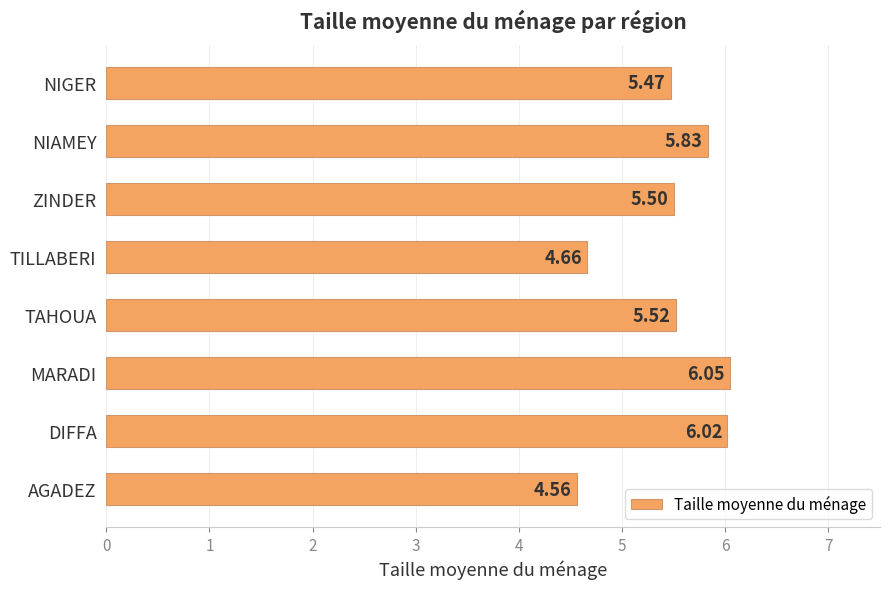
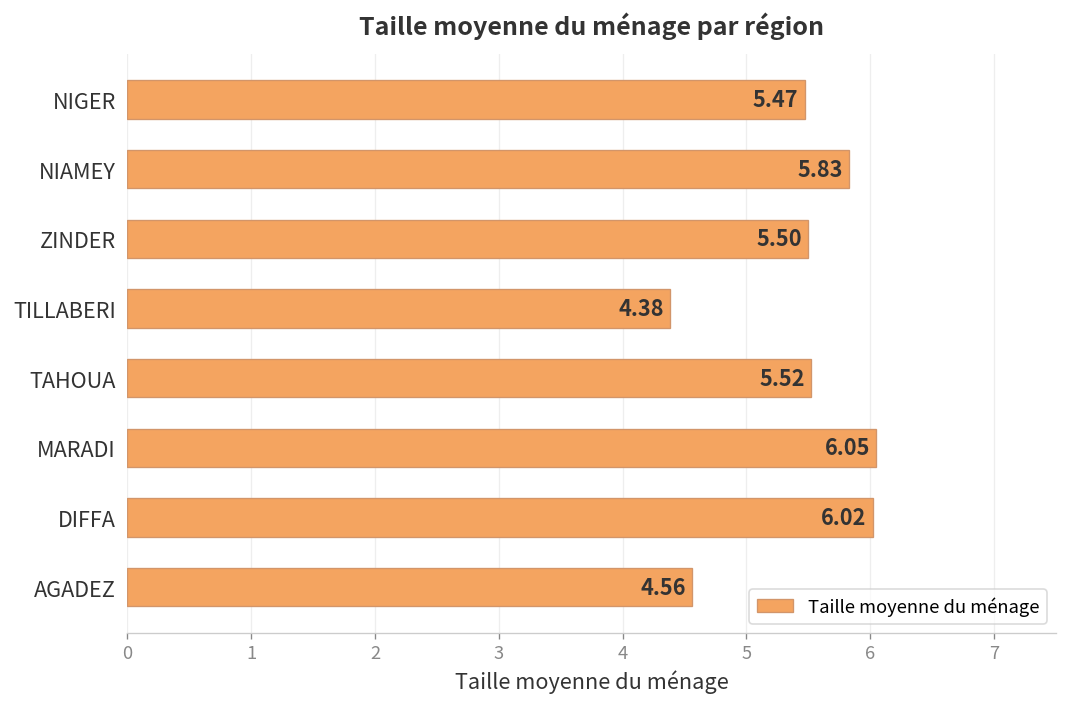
TILLABERI: 4.66 -> 4.38
